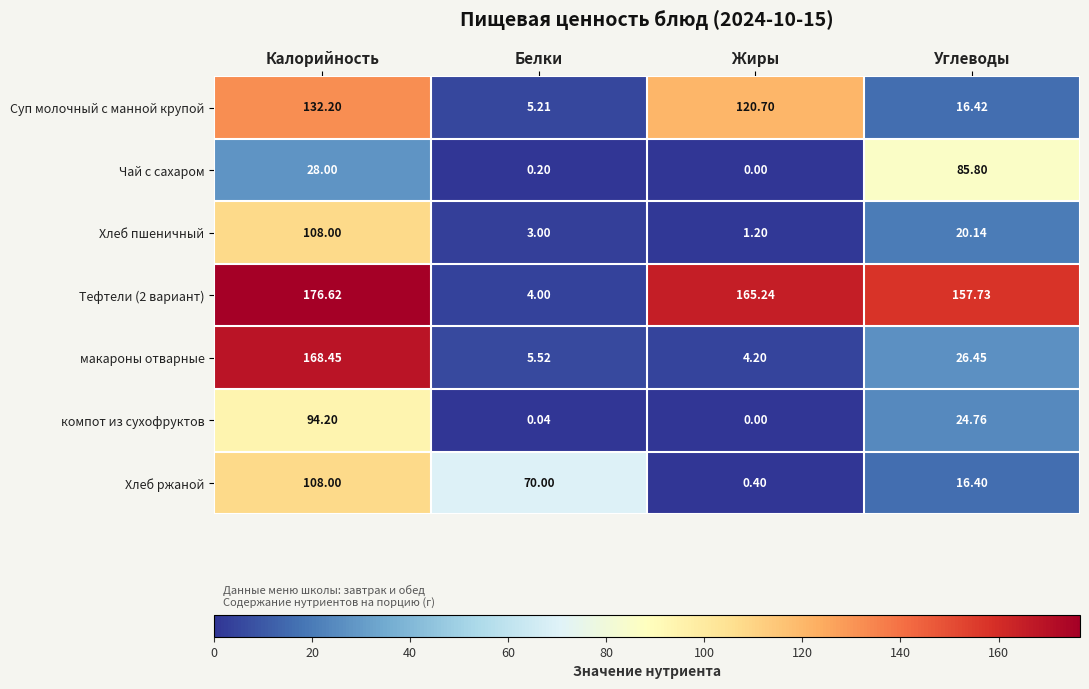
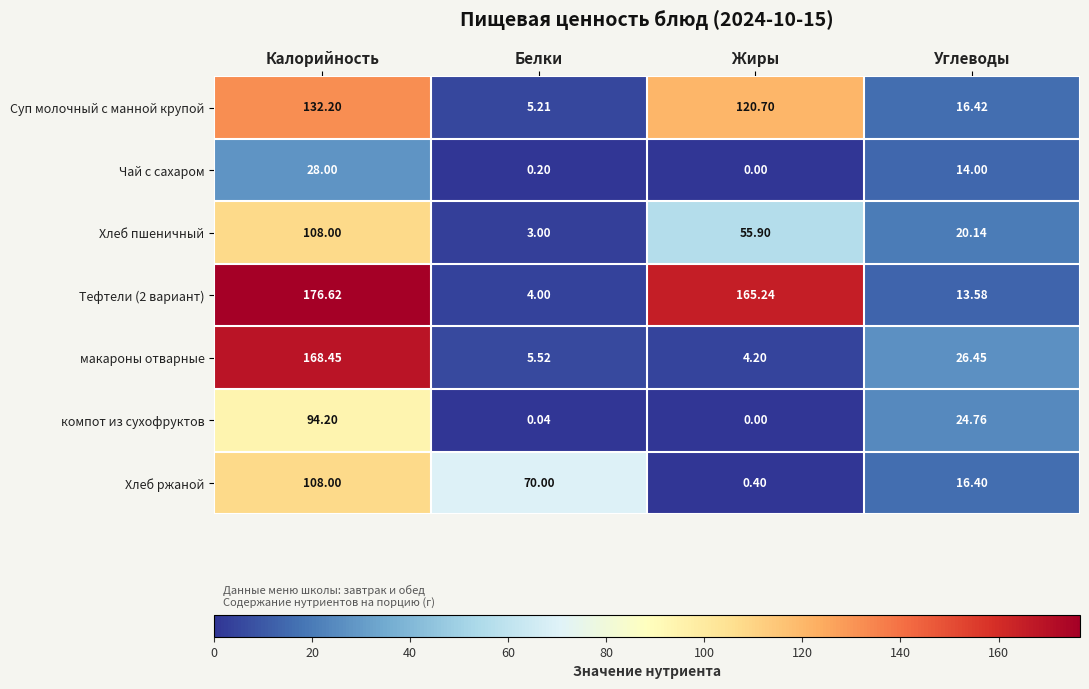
Чай с сахаром, Углеводы: 85.80 -> 14.00
Хлеб пшеничный, Жиры: 1.20 -> 55.90
Тефтели (2 вариант), Углеводы: 157.73 -> 13.58
